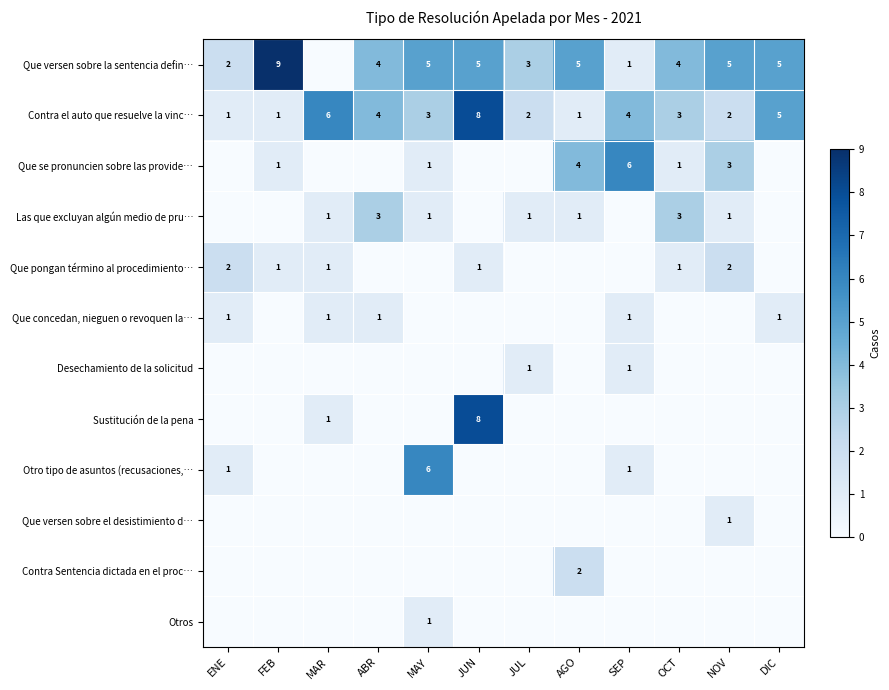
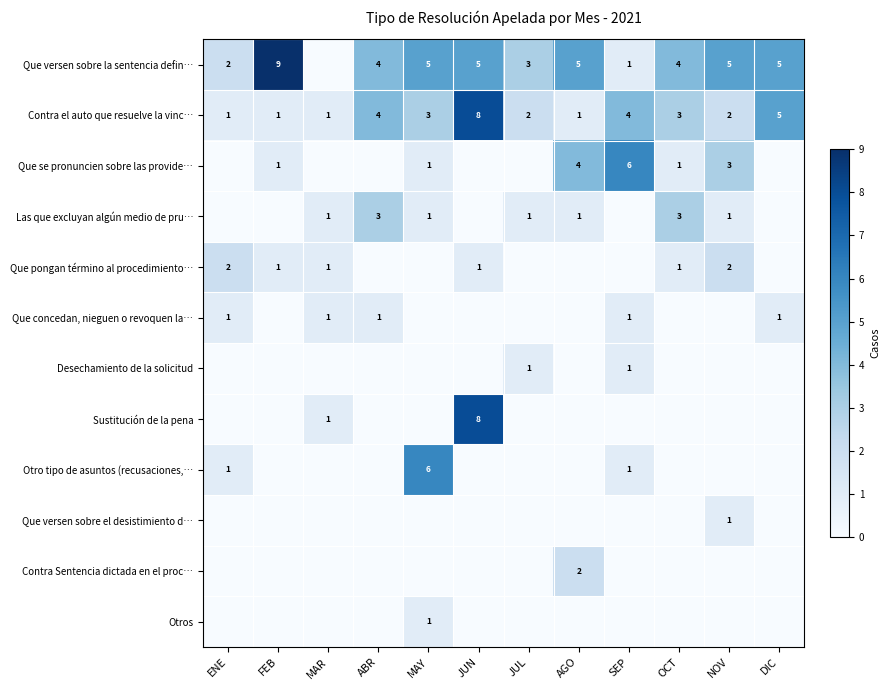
Contra el auto que resuelve la vinc…, MAR: 6 -> 1
